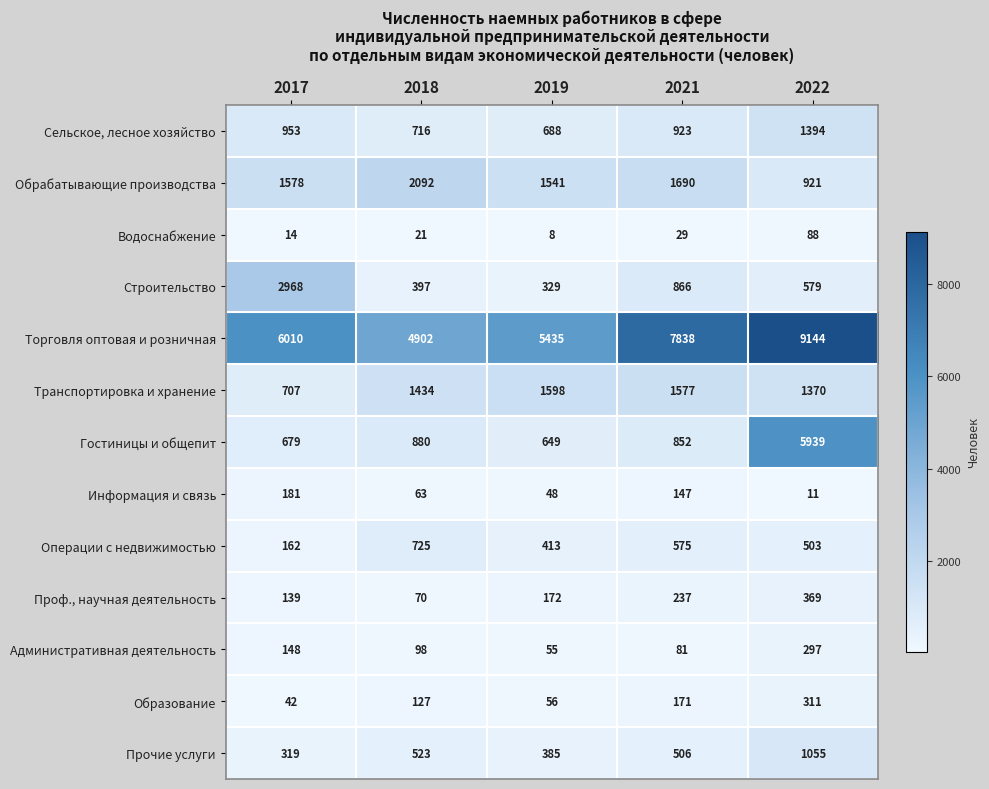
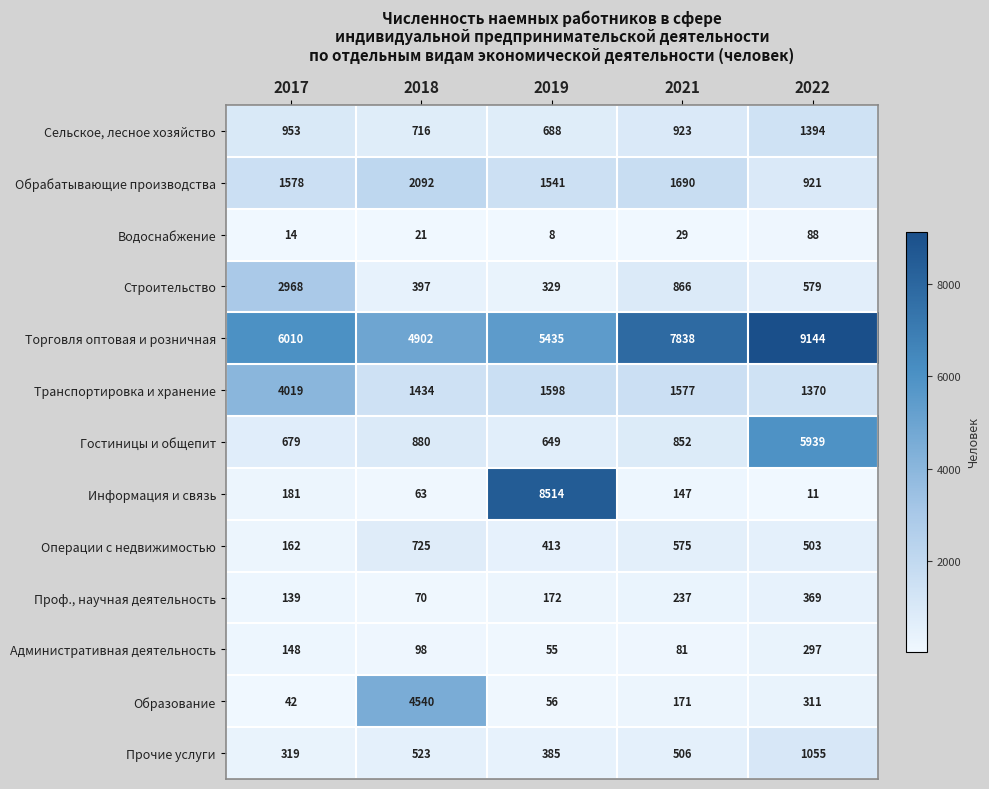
Транспортировка и хранение, 2017: 707 -> 4019
Информация и связь, 2019: 48 -> 8514
Образование, 2018: 127 -> 4540
